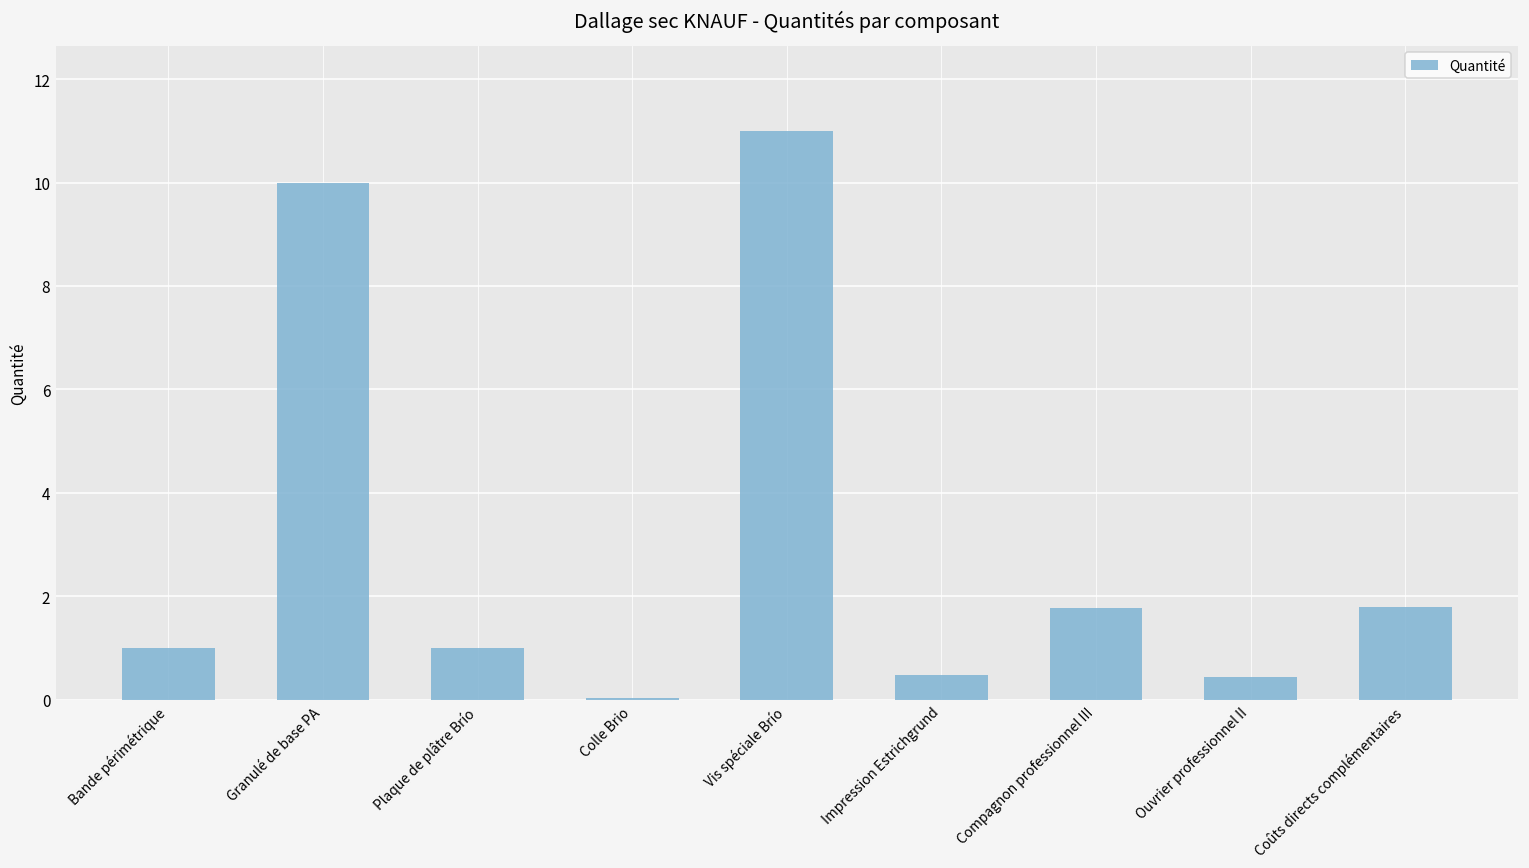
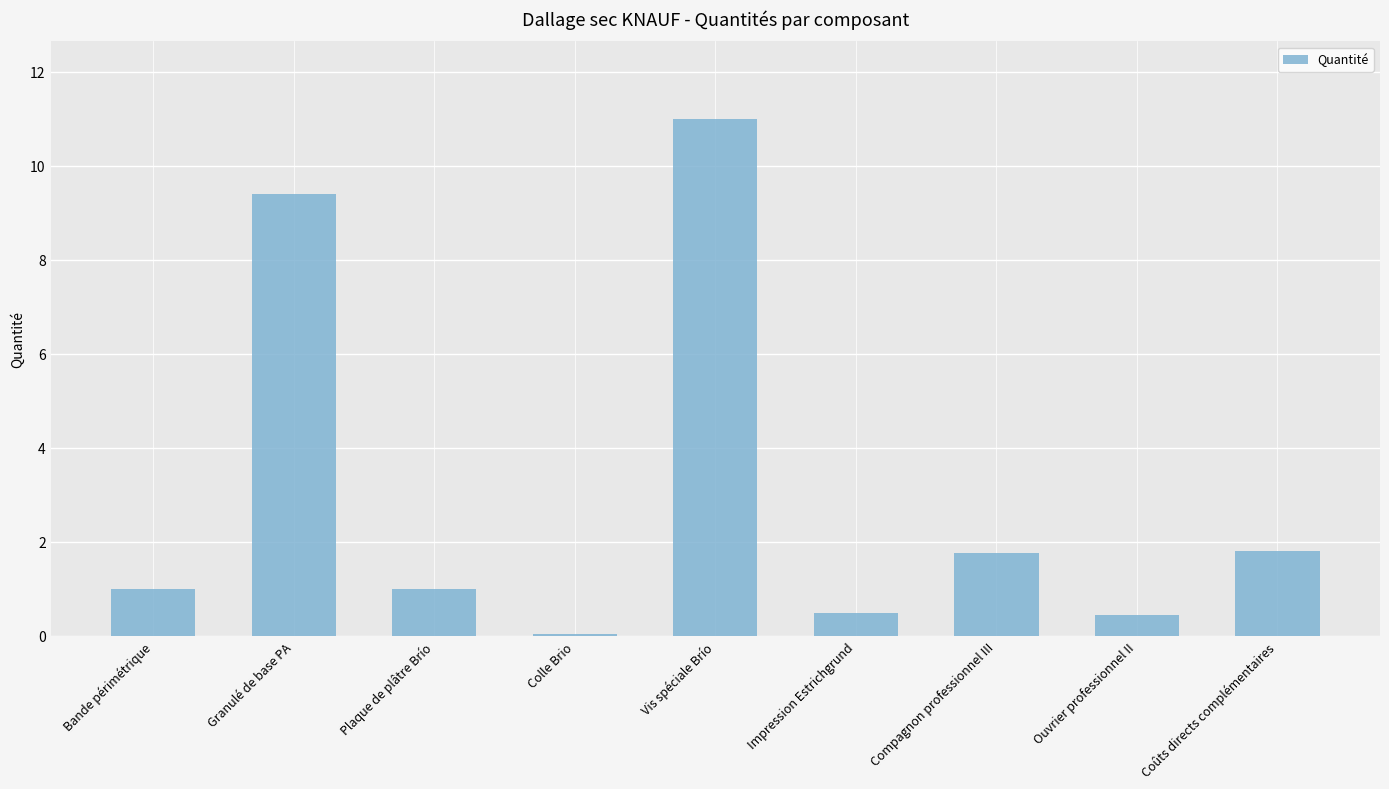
Granulé de base PA: 10.0 -> 9.4
